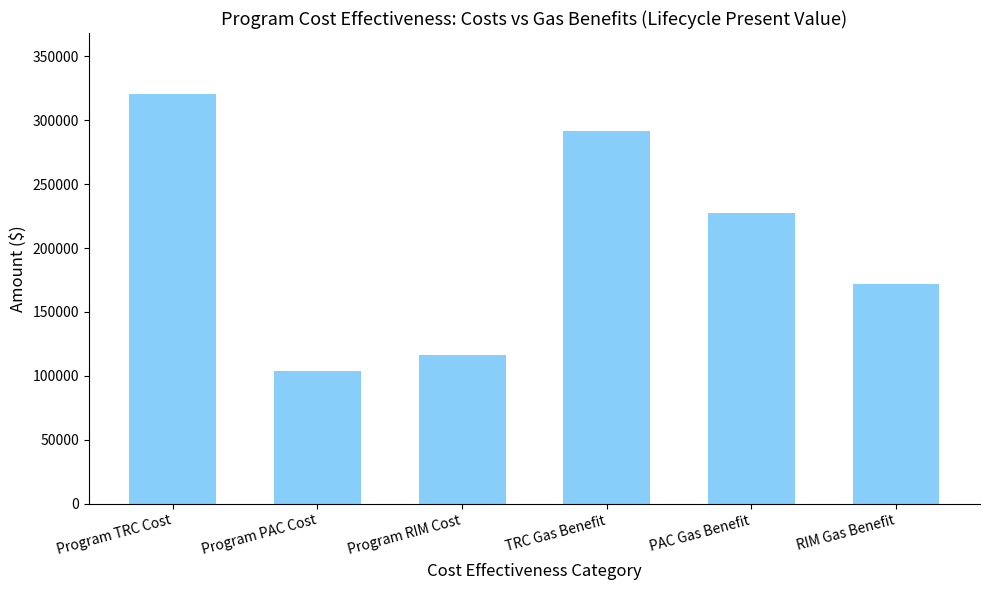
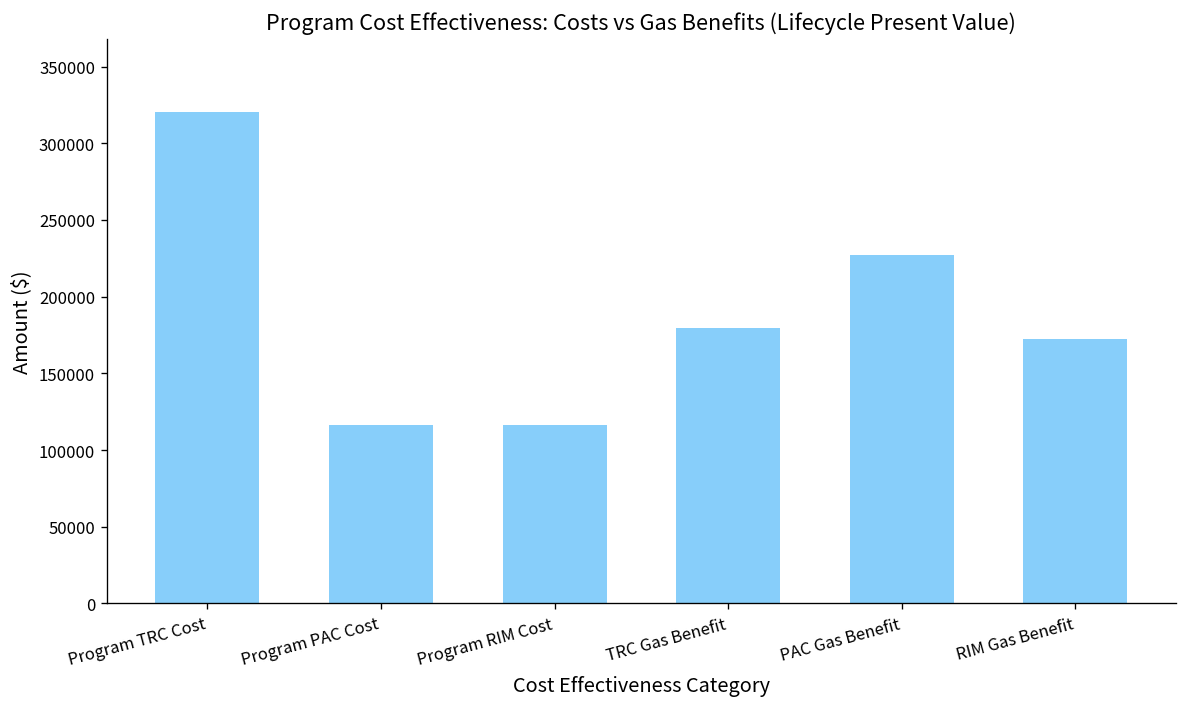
Program PAC Cost: 103000 -> 116000
TRC Gas Benefit: 292000 -> 180000
